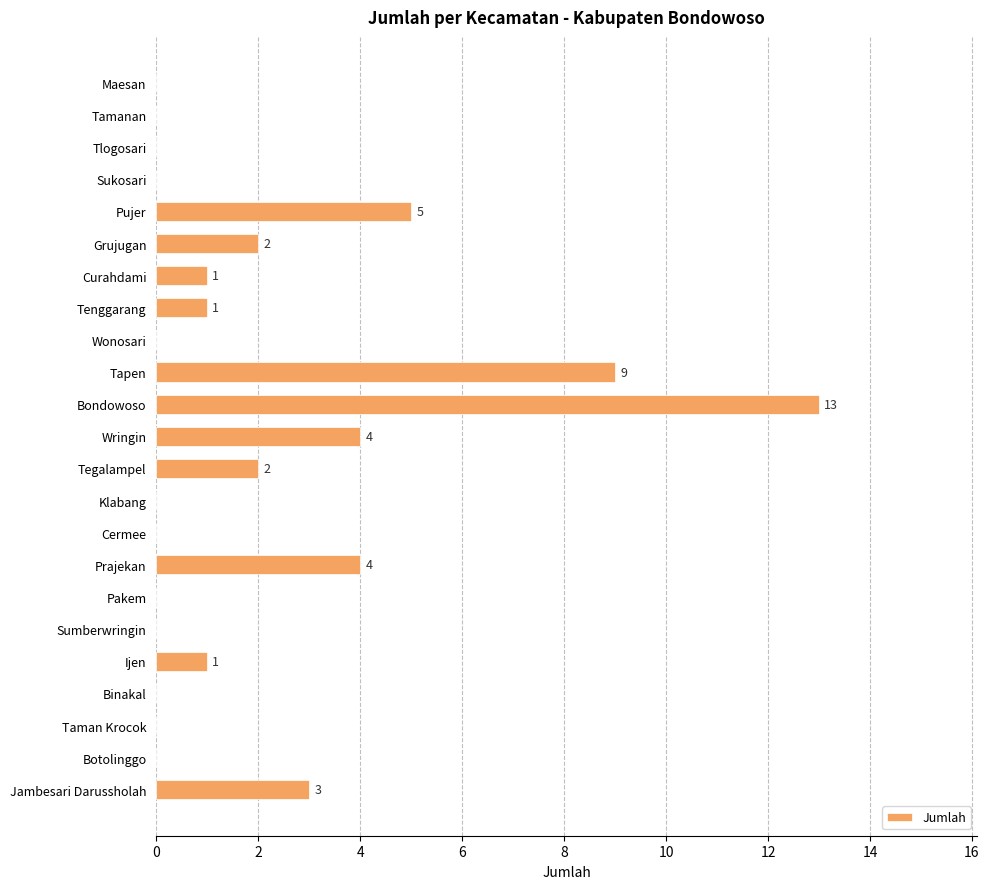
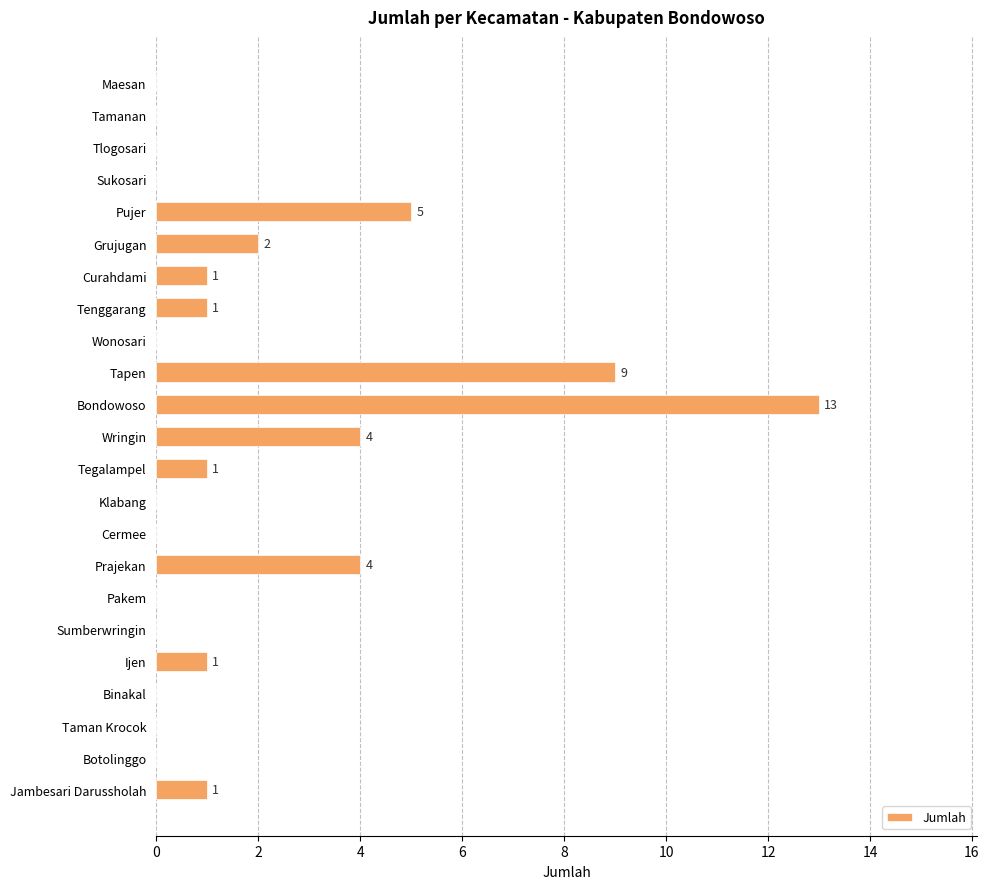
Tegalampel: 2 -> 1
Jambesari Darussholah: 3 -> 1
